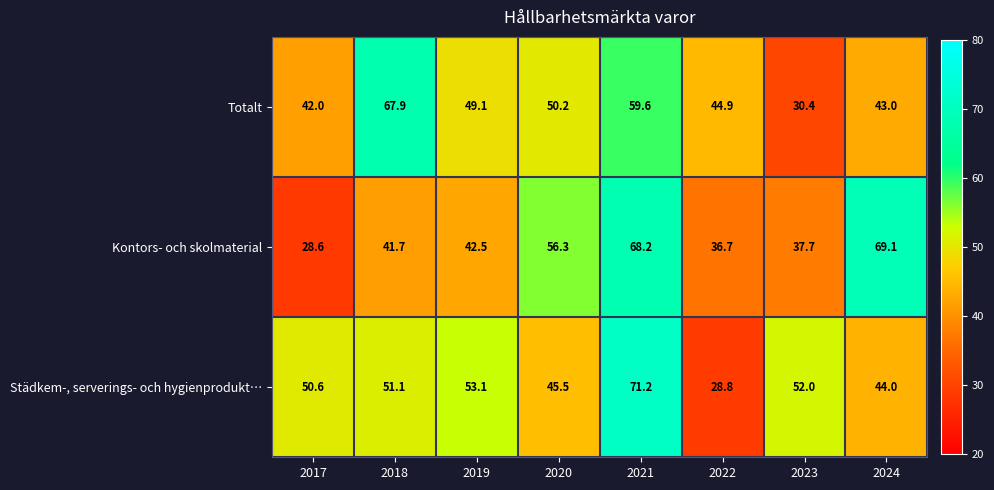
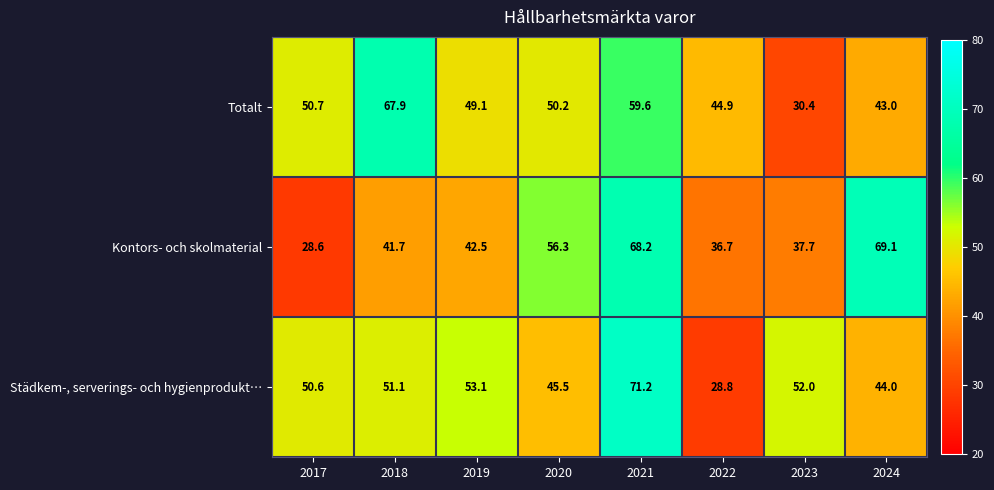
Totalt, 2017: 42.0 -> 50.7
